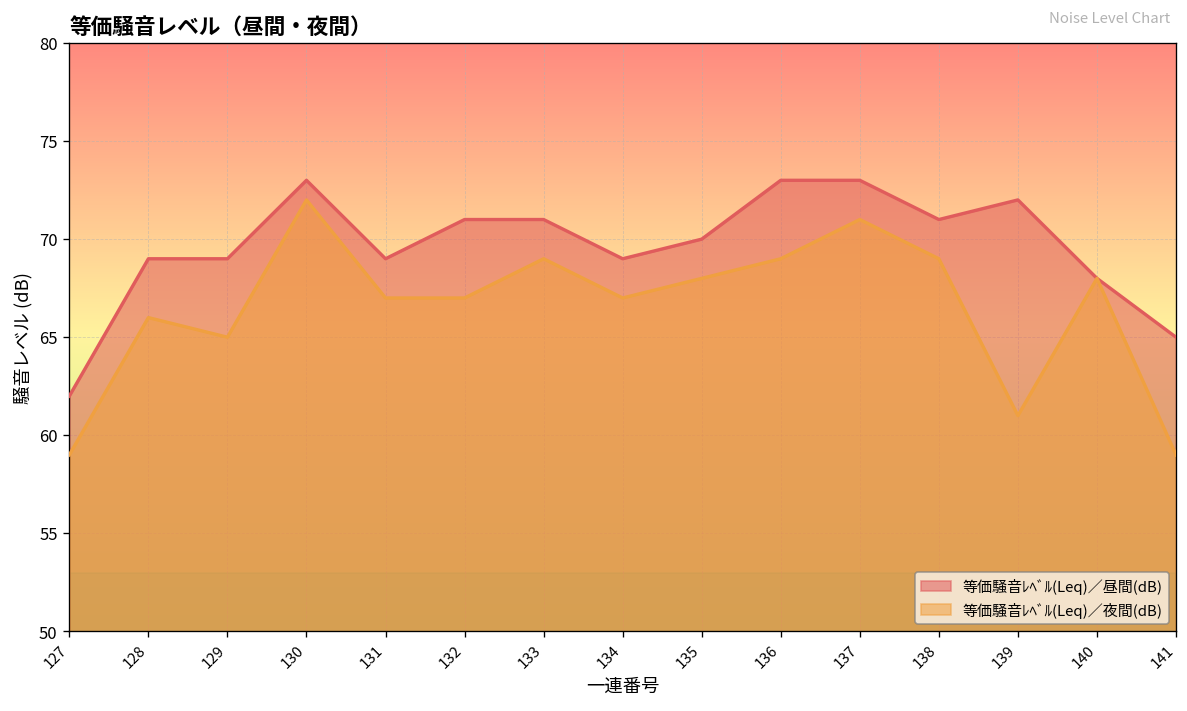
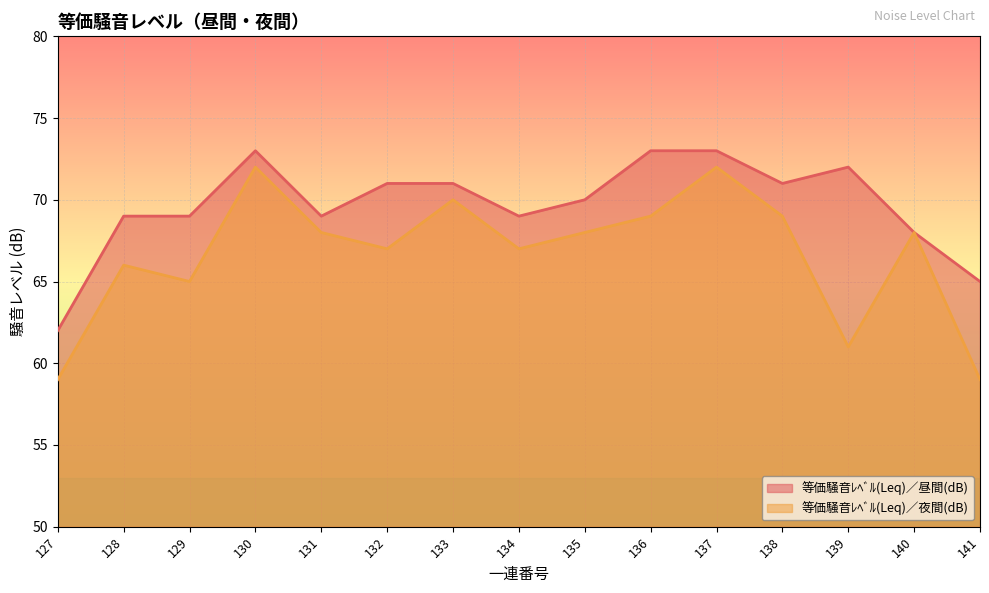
等価騒音ﾚﾍﾞﾙ(Leq)／夜間(dB), 131: 67 -> 68
等価騒音ﾚﾍﾞﾙ(Leq)／夜間(dB), 133: 69 -> 70
等価騒音ﾚﾍﾞﾙ(Leq)／夜間(dB), 137: 71 -> 72
